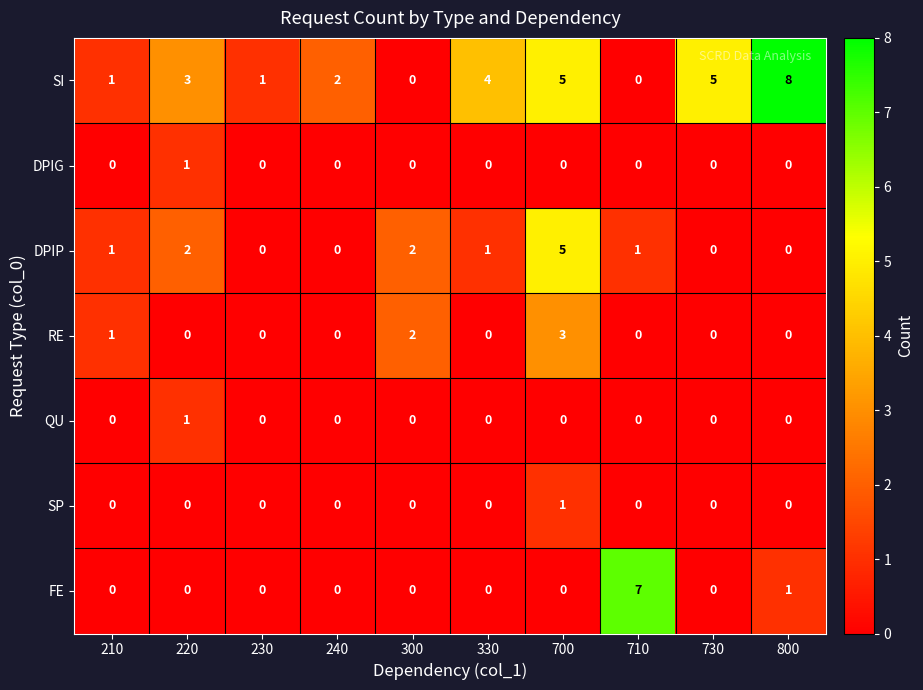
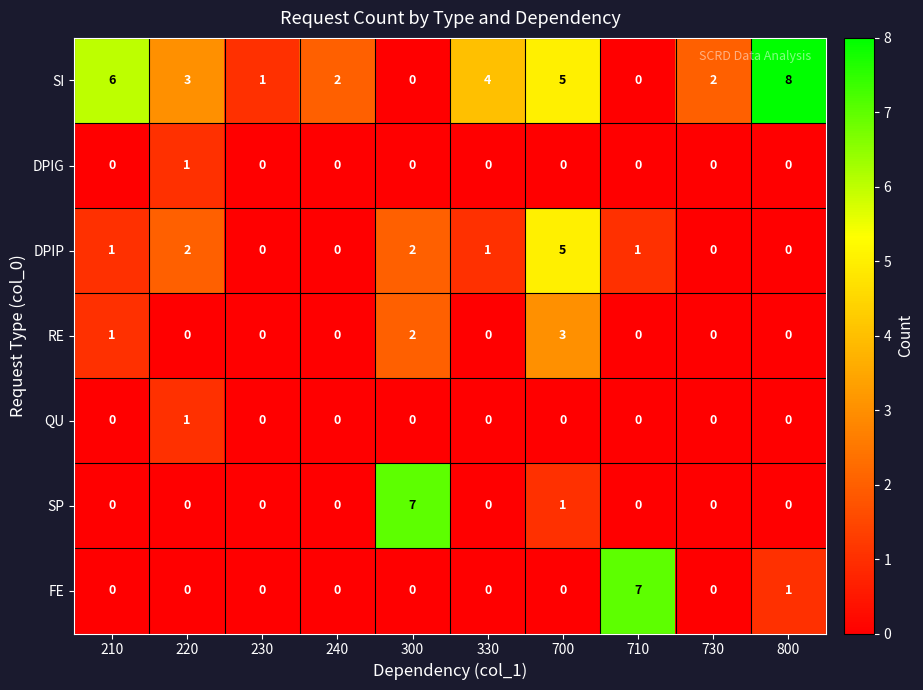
SI, 210: 1 -> 6
SI, 730: 5 -> 2
SP, 300: 0 -> 7
